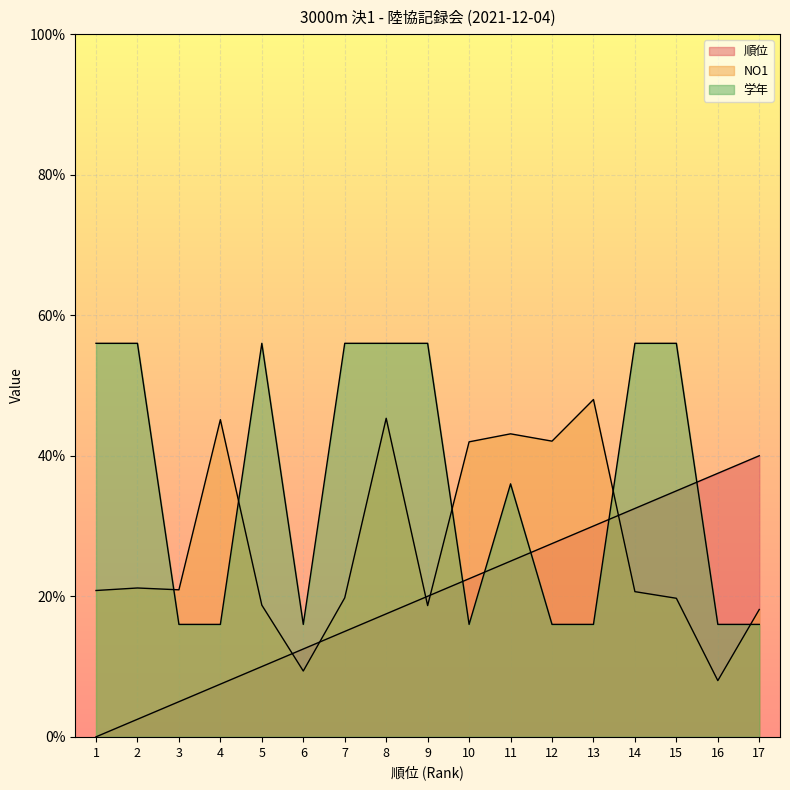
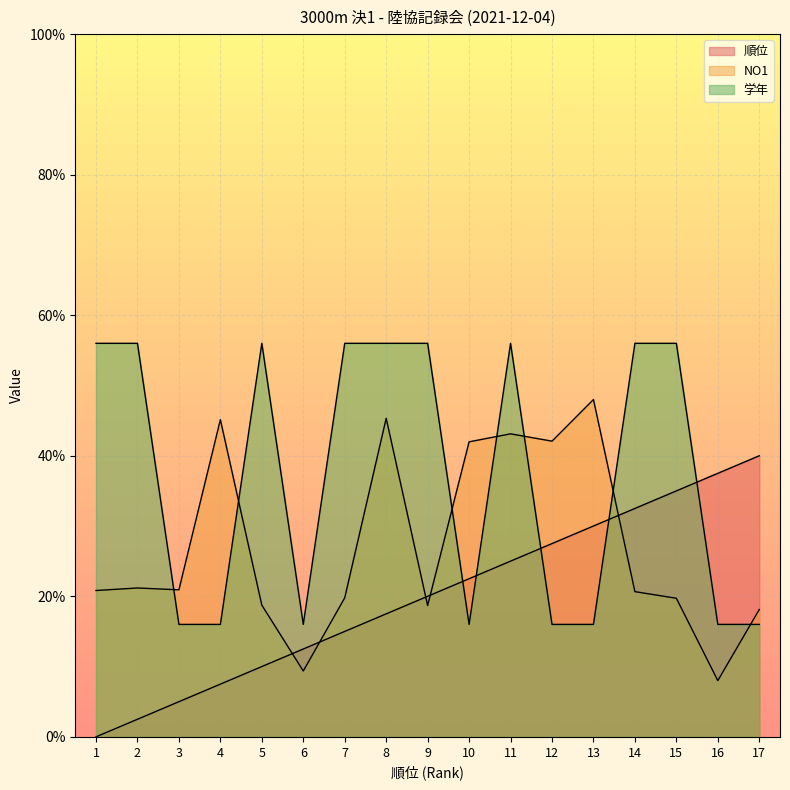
学年, 11: 36% -> 56%
